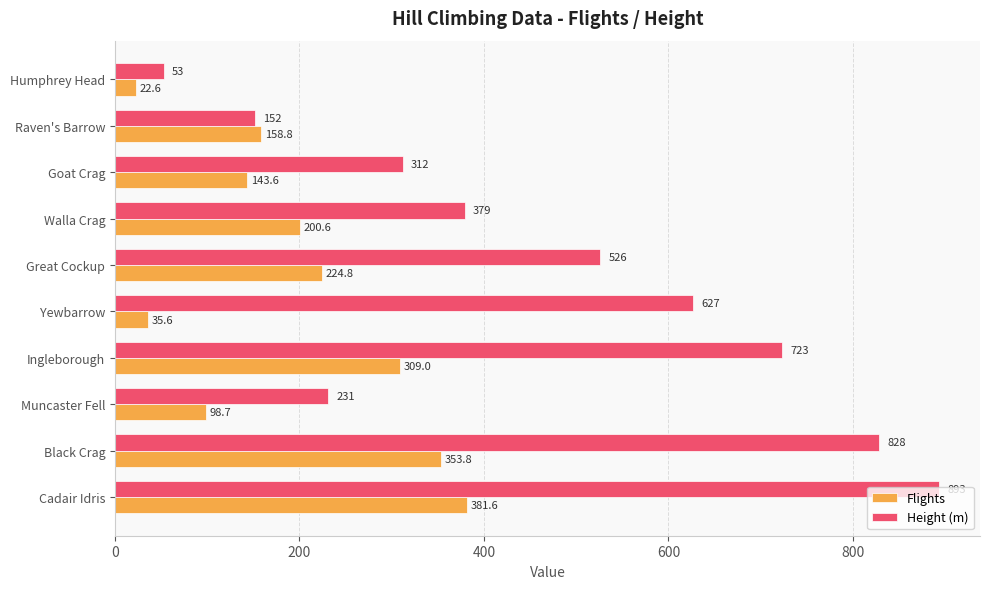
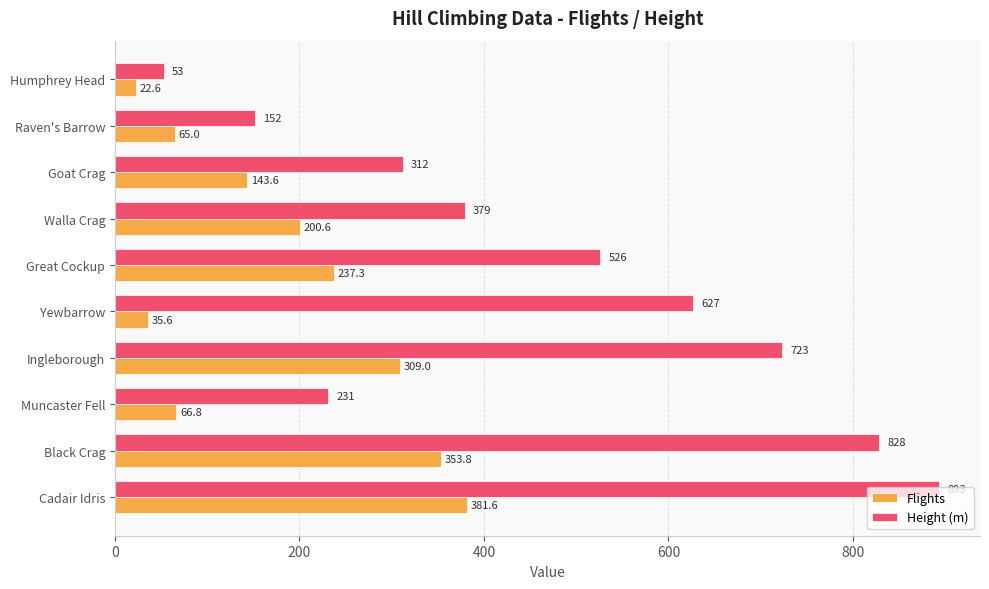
Flights, Raven's Barrow: 158.8 -> 65.0
Flights, Great Cockup: 224.8 -> 237.3
Flights, Muncaster Fell: 98.7 -> 66.8
